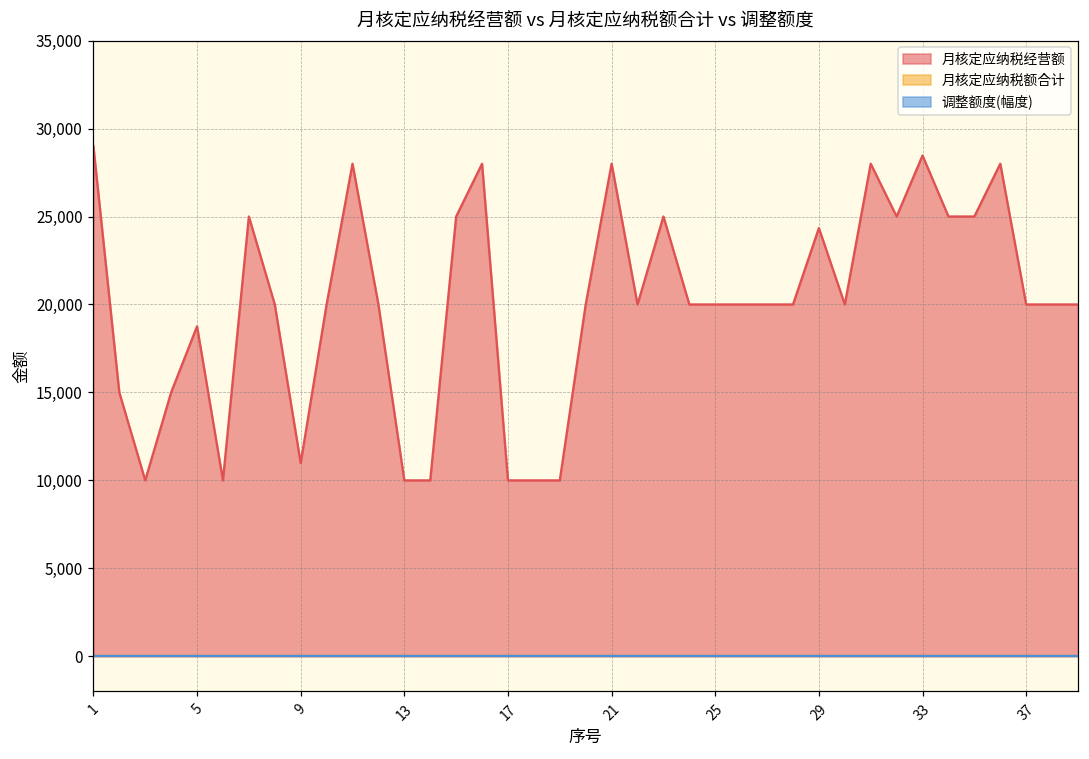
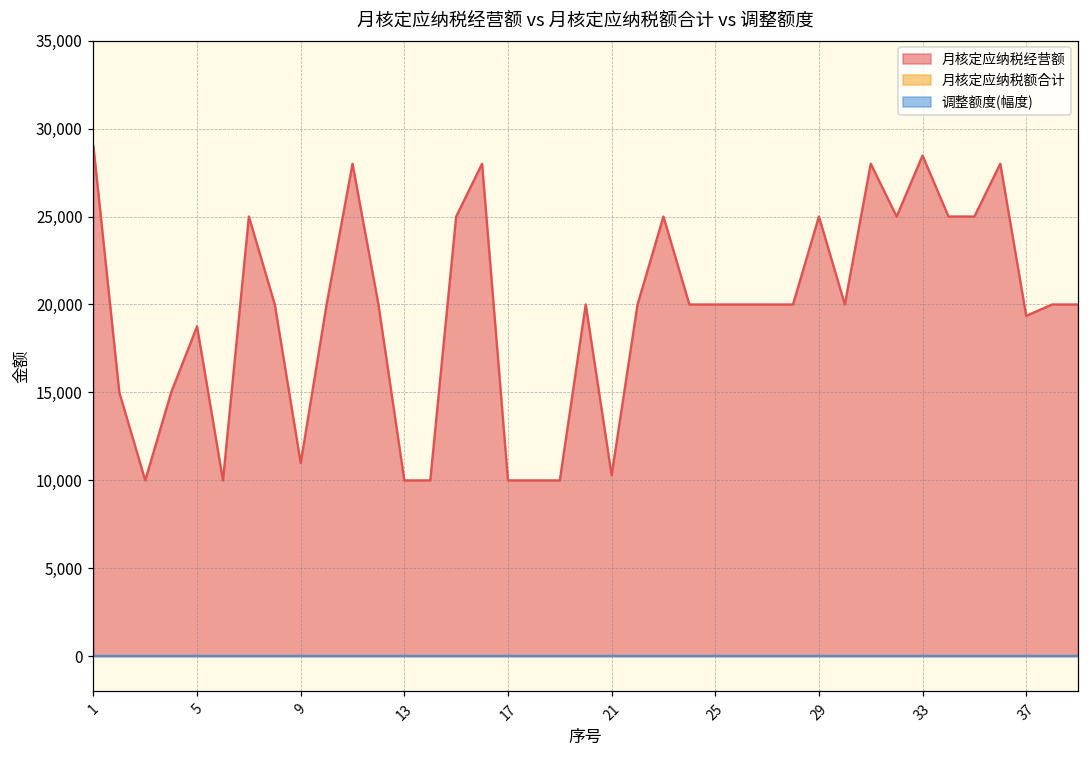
月核定应纳税经营额, 21: 28,000 -> 10,300
月核定应纳税经营额, 29: 24,300 -> 25,000
月核定应纳税经营额, 37: 20,000 -> 19,400
